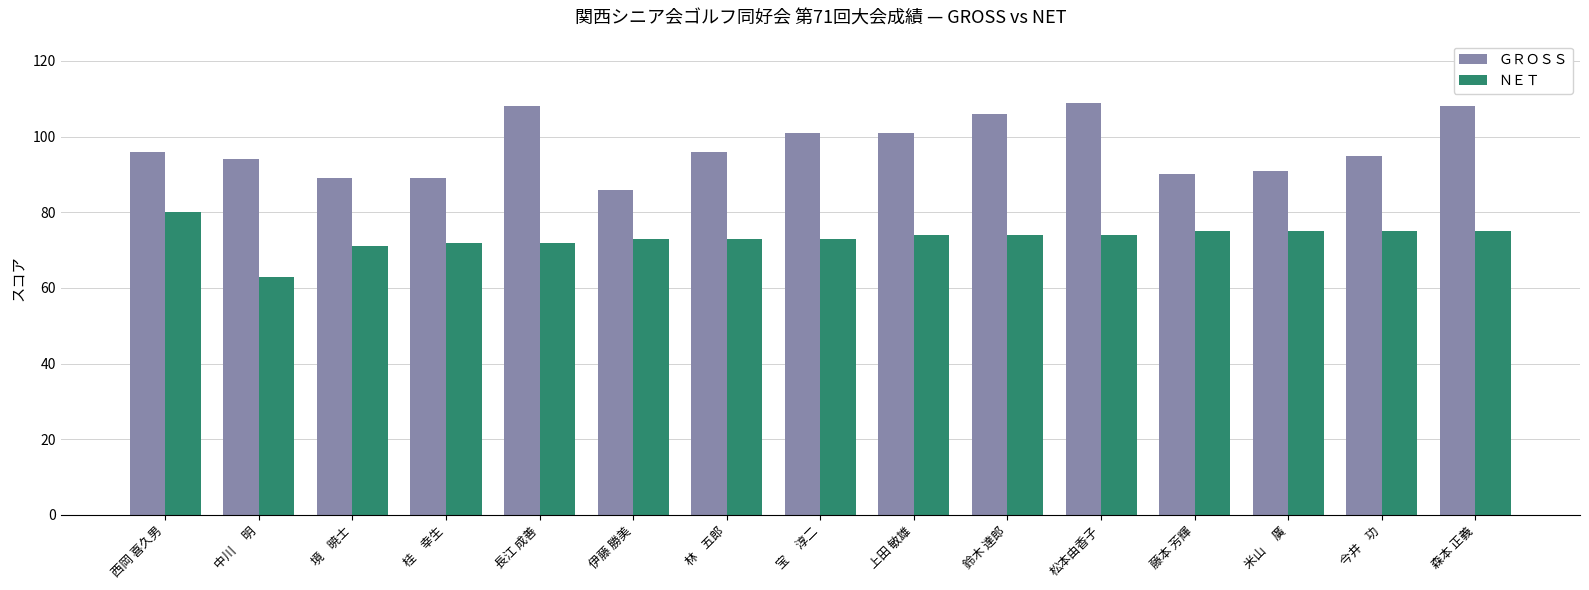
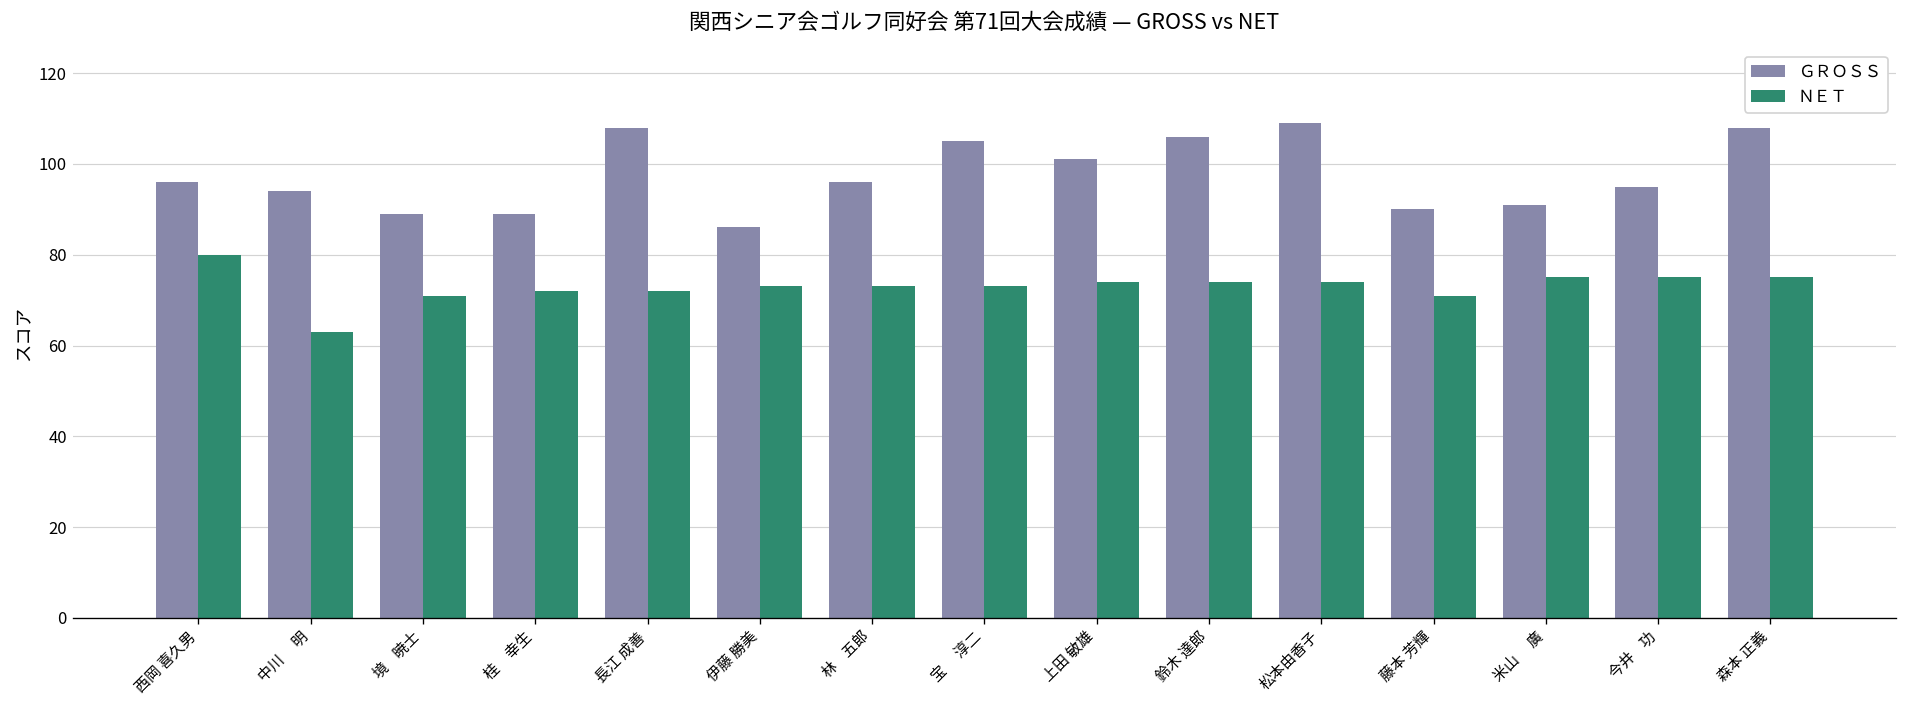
ＧＲＯＳＳ, 宝 淳二: 101 -> 105
ＮＥＴ, 藤本 芳輝: 75 -> 71
